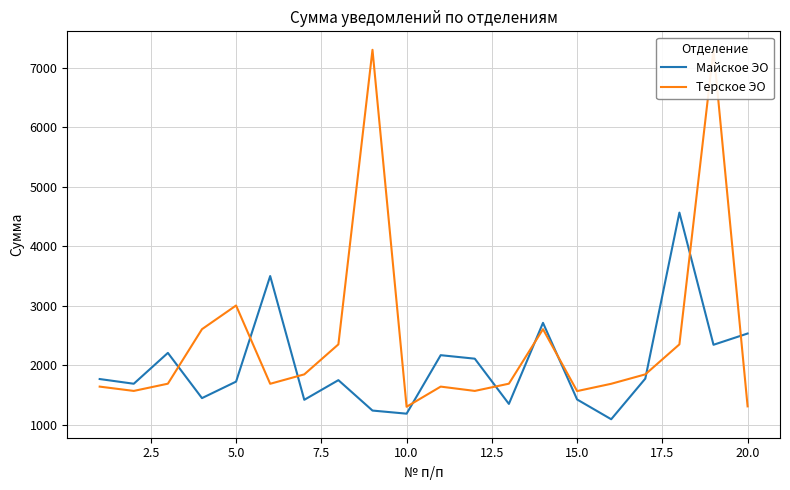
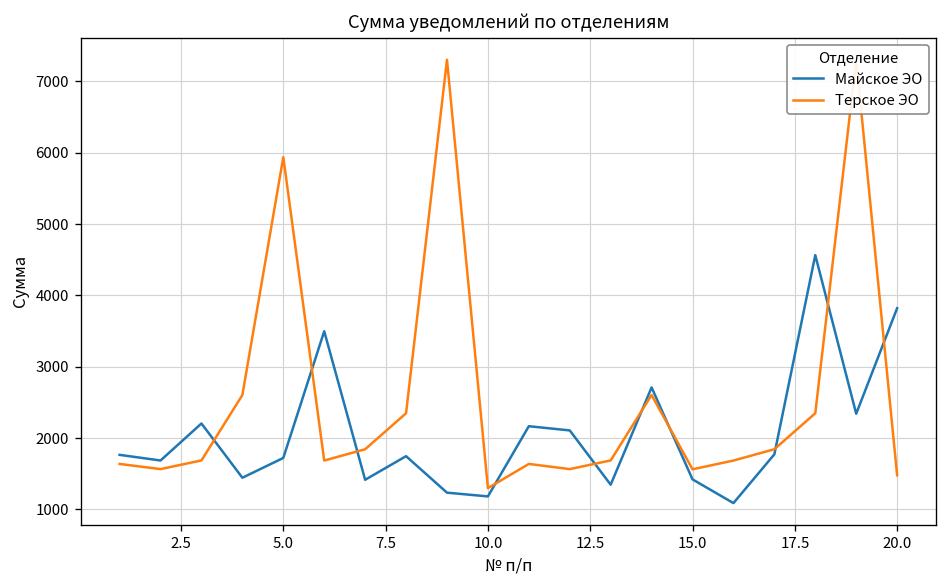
Терское ЭО, 5.0: 3000 -> 5900
Майское ЭО, 20.0: 2500 -> 3800
Терское ЭО, 20.0: 1300 -> 1500
